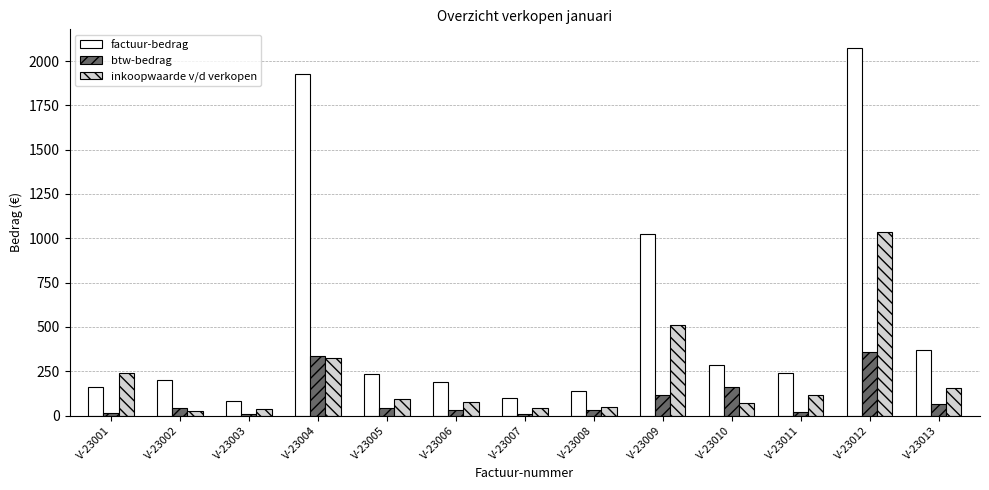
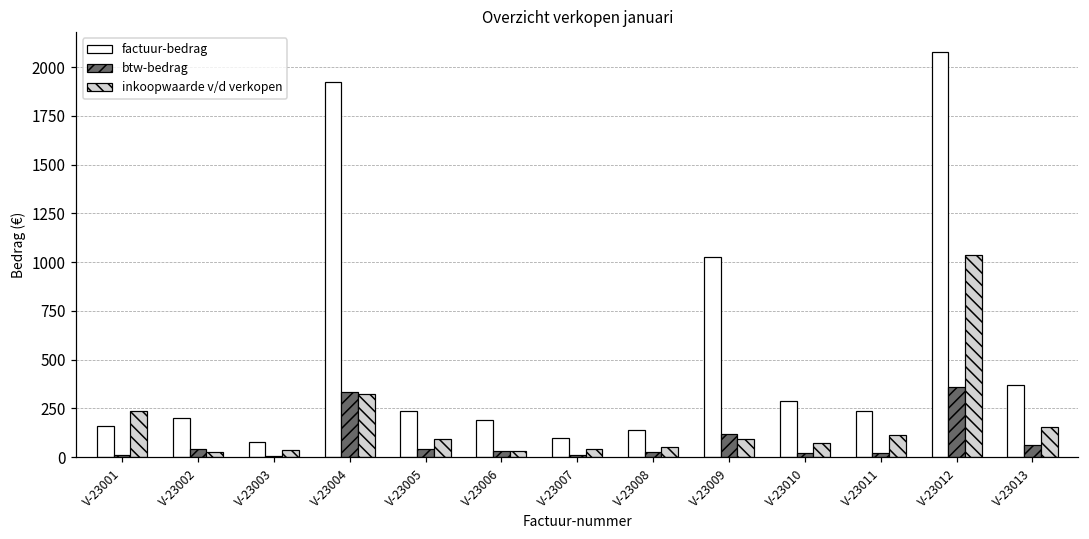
inkoopwaarde v/d verkopen, V-23006: 80 -> 30
inkoopwaarde v/d verkopen, V-23009: 510 -> 90
btw-bedrag, V-23010: 160 -> 20
